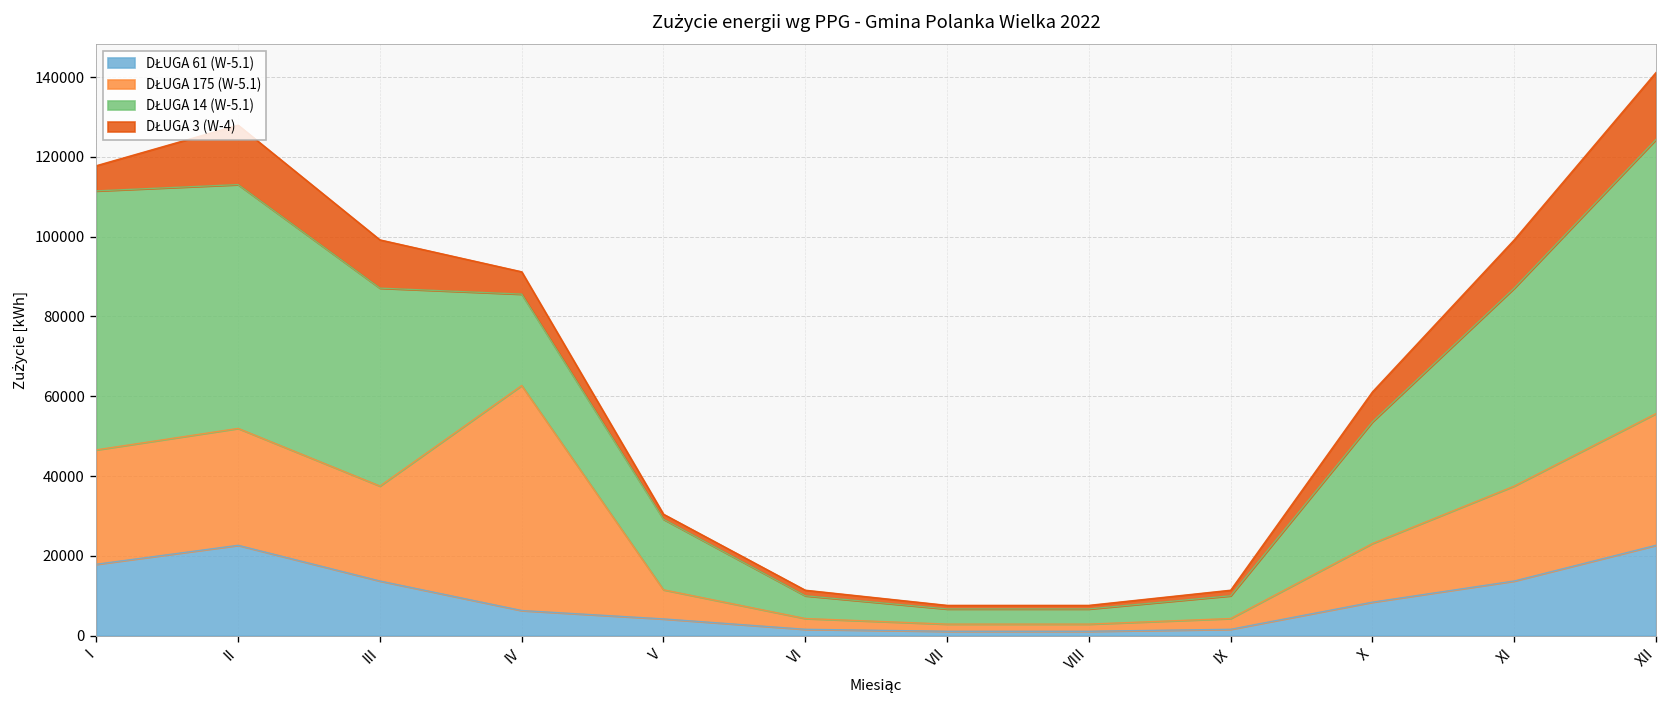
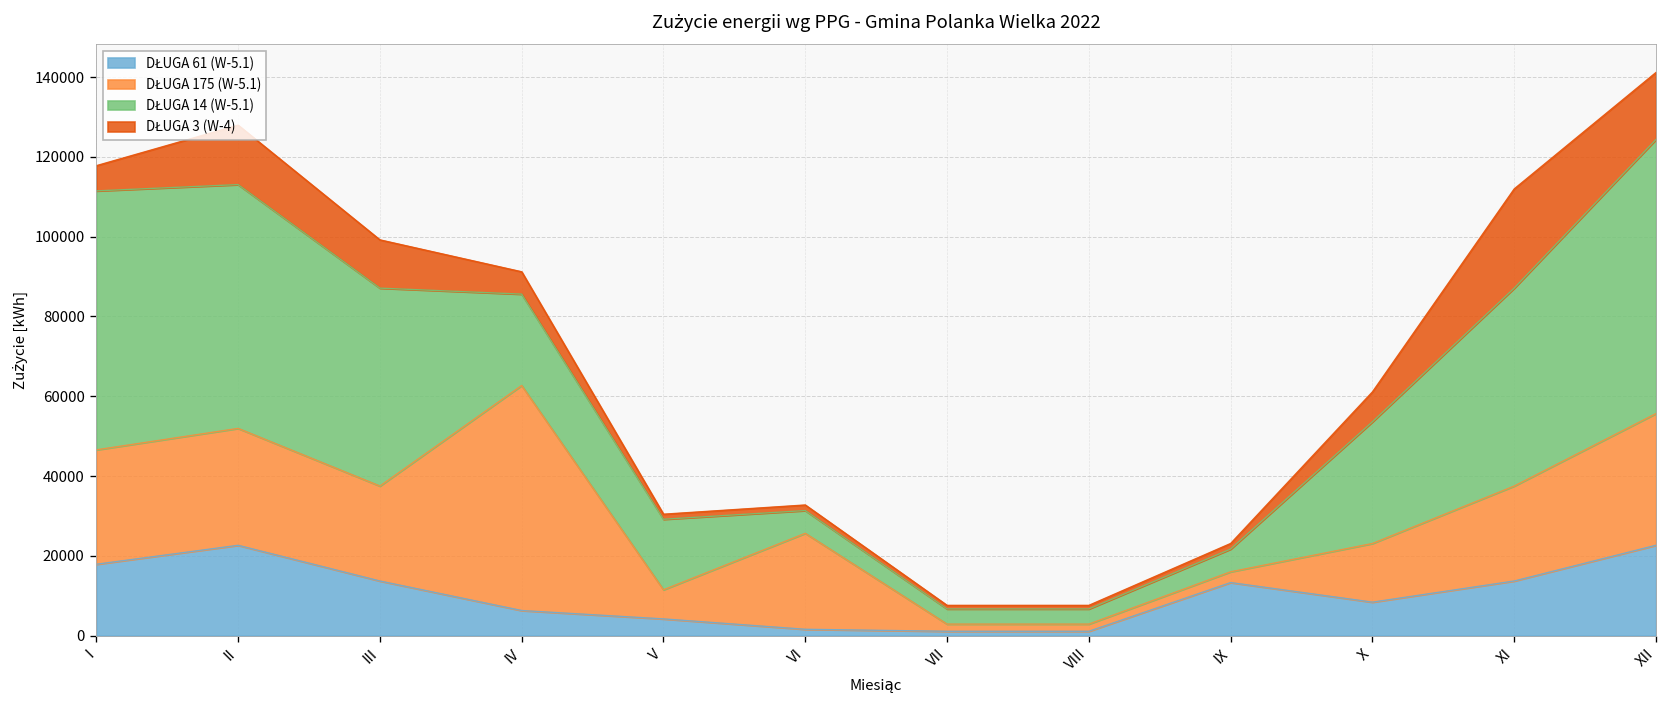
DŁUGA 175 (W-5.1), VI: 3000 -> 24000
DŁUGA 61 (W-5.1), IX: 2000 -> 13000
DŁUGA 3 (W-4), XI: 12000 -> 25000
